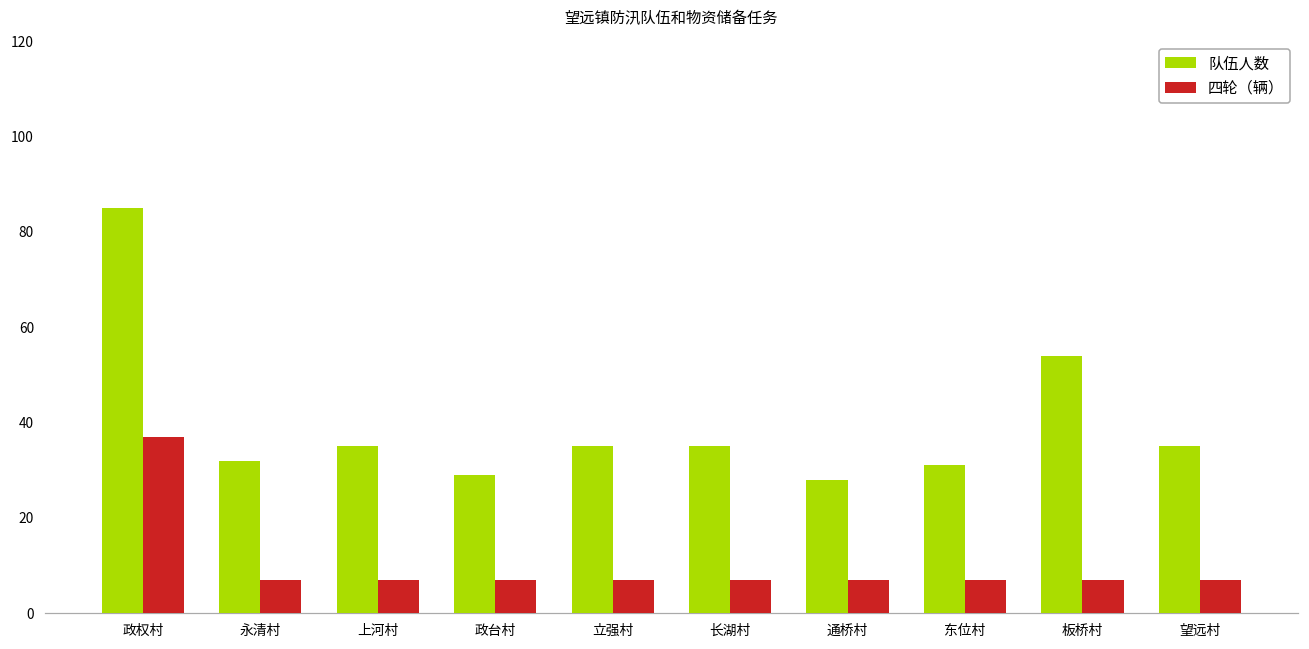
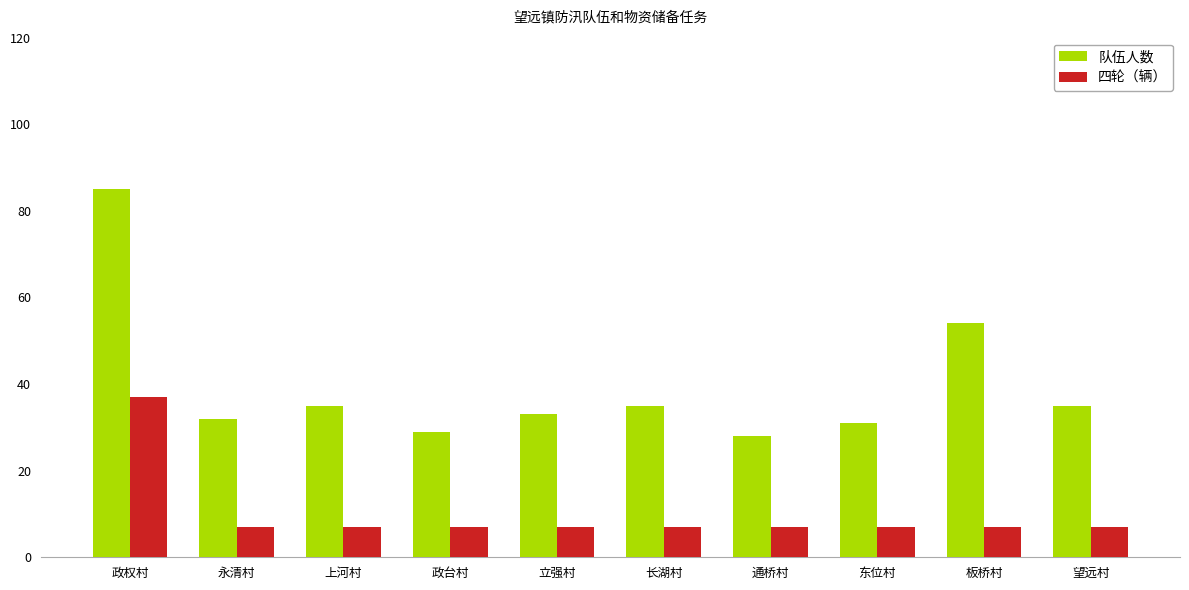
队伍人数, 立强村: 35 -> 33
